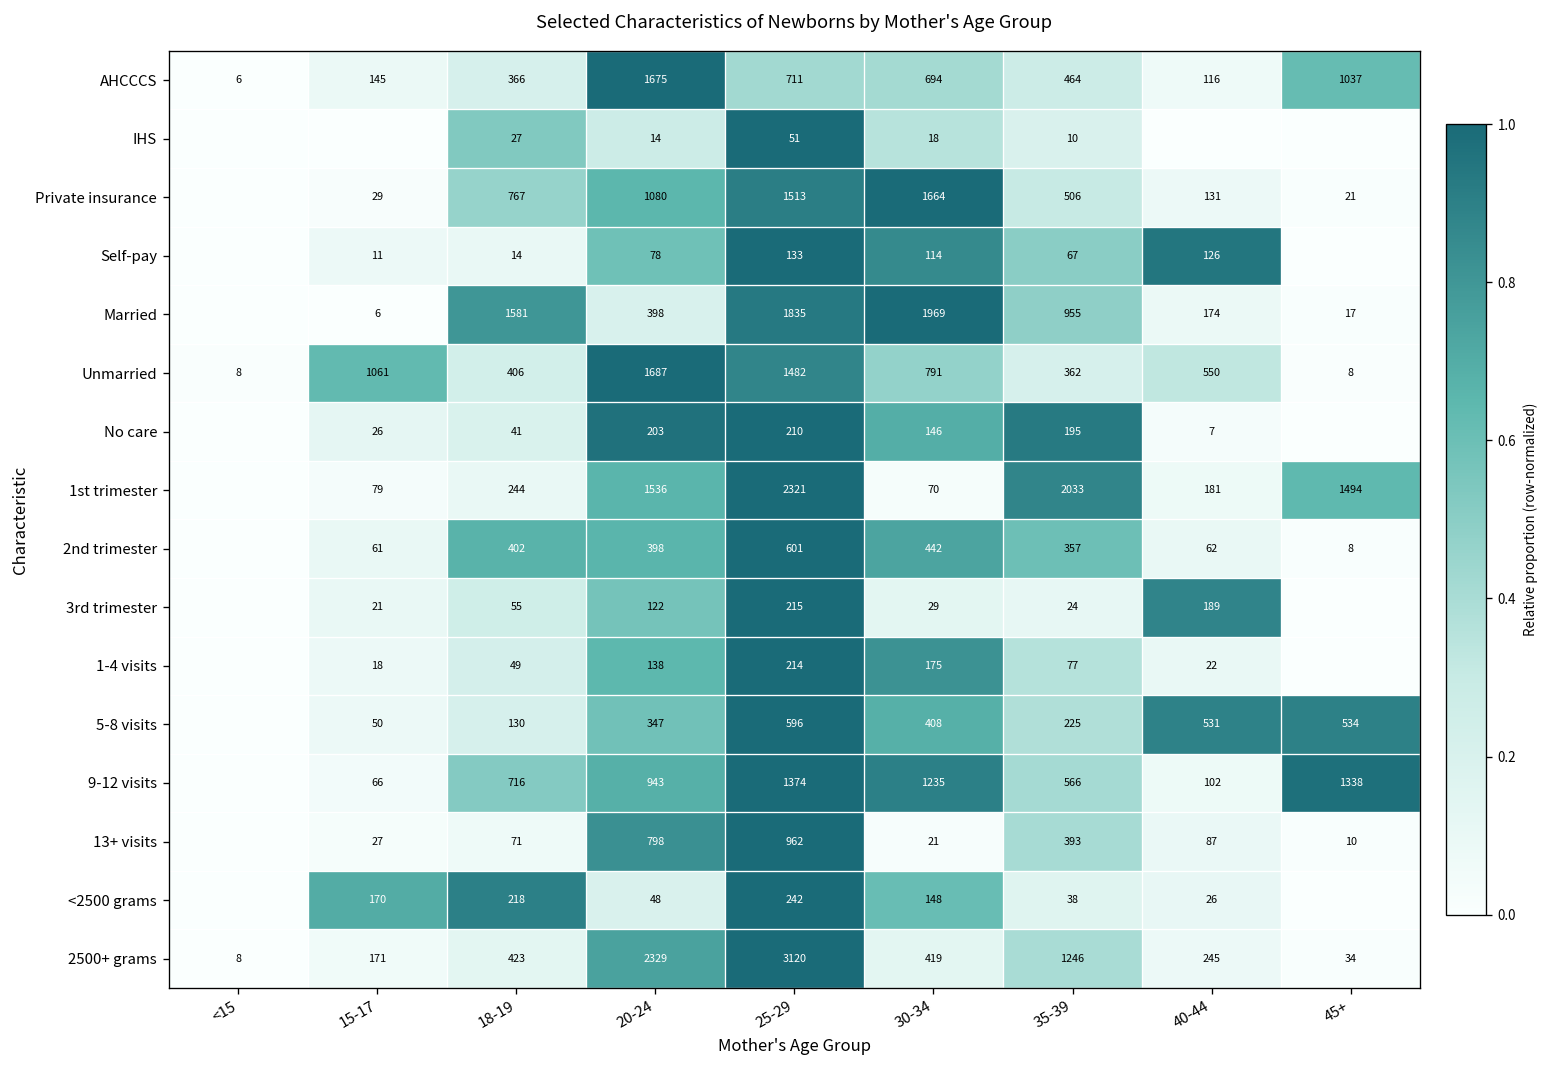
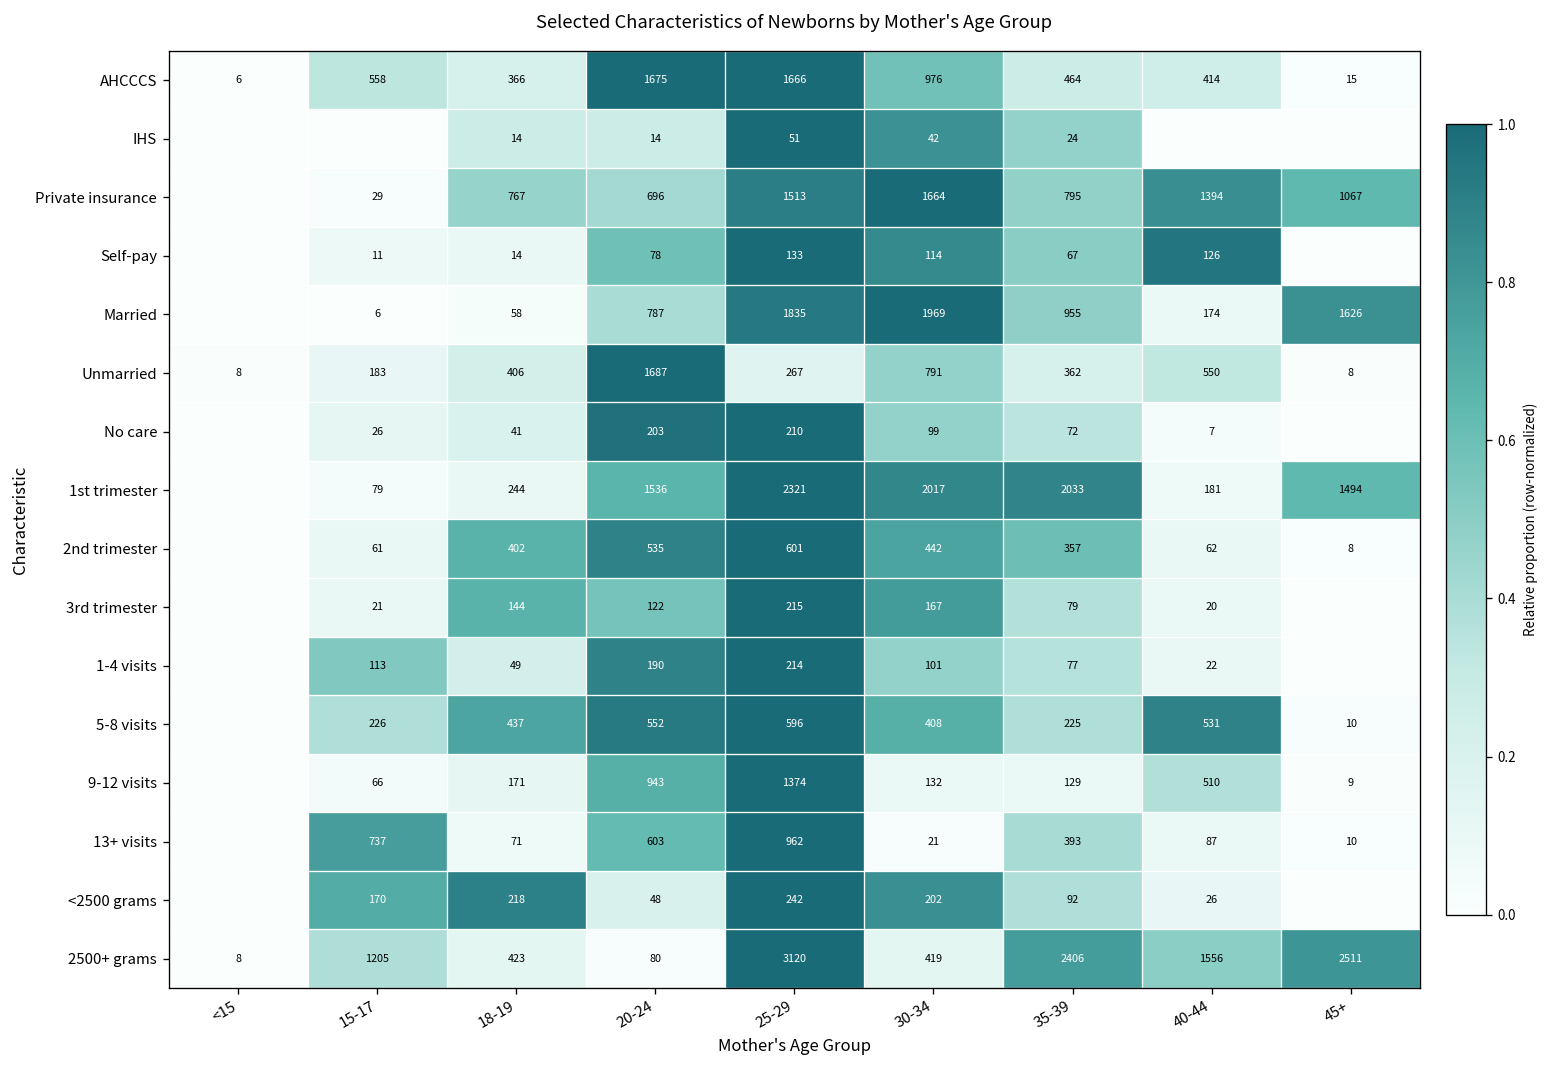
AHCCCS, 15-17: 145 -> 558
AHCCCS, 25-29: 711 -> 1666
AHCCCS, 30-34: 694 -> 976
AHCCCS, 40-44: 116 -> 414
AHCCCS, 45+: 1037 -> 15
IHS, 18-19: 27 -> 14
IHS, 30-34: 18 -> 42
IHS, 35-39: 10 -> 24
Private insurance, 20-24: 1080 -> 696
Private insurance, 35-39: 506 -> 795
Private insurance, 40-44: 131 -> 1394
Private insurance, 45+: 21 -> 1067
Married, 18-19: 1581 -> 58
Married, 20-24: 398 -> 787
Married, 45+: 17 -> 1626
Unmarried, 15-17: 1061 -> 183
Unmarried, 25-29: 1482 -> 267
No care, 30-34: 146 -> 99
No care, 35-39: 195 -> 72
1st trimester, 30-34: 70 -> 2017
2nd trimester, 20-24: 398 -> 535
3rd trimester, 18-19: 55 -> 144
3rd trimester, 30-34: 29 -> 167
3rd trimester, 35-39: 24 -> 79
3rd trimester, 40-44: 189 -> 20
1-4 visits, 15-17: 18 -> 113
1-4 visits, 20-24: 138 -> 190
1-4 visits, 30-34: 175 -> 101
5-8 visits, 15-17: 50 -> 226
5-8 visits, 18-19: 130 -> 437
5-8 visits, 20-24: 347 -> 552
5-8 visits, 45+: 534 -> 10
9-12 visits, 18-19: 716 -> 171
9-12 visits, 30-34: 1235 -> 132
9-12 visits, 35-39: 566 -> 129
9-12 visits, 40-44: 102 -> 510
9-12 visits, 45+: 1338 -> 9
13+ visits, 15-17: 27 -> 737
13+ visits, 20-24: 798 -> 603
<2500 grams, 30-34: 148 -> 202
<2500 grams, 35-39: 38 -> 92
2500+ grams, 15-17: 171 -> 1205
2500+ grams, 20-24: 2329 -> 80
2500+ grams, 35-39: 1246 -> 2406
2500+ grams, 40-44: 245 -> 1556
2500+ grams, 45+: 34 -> 2511
